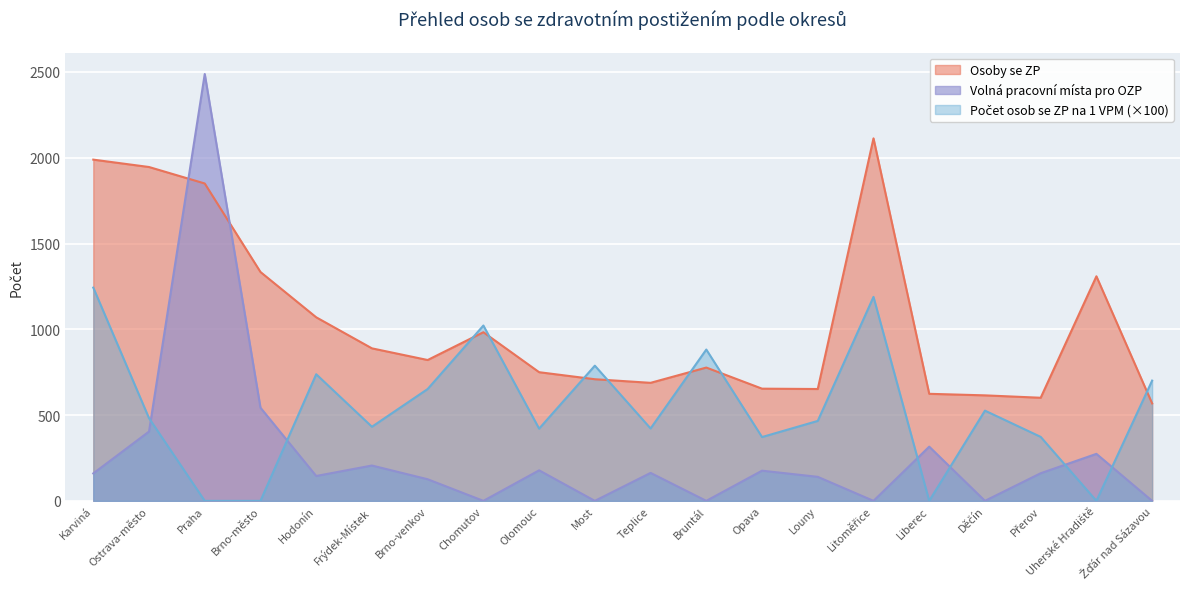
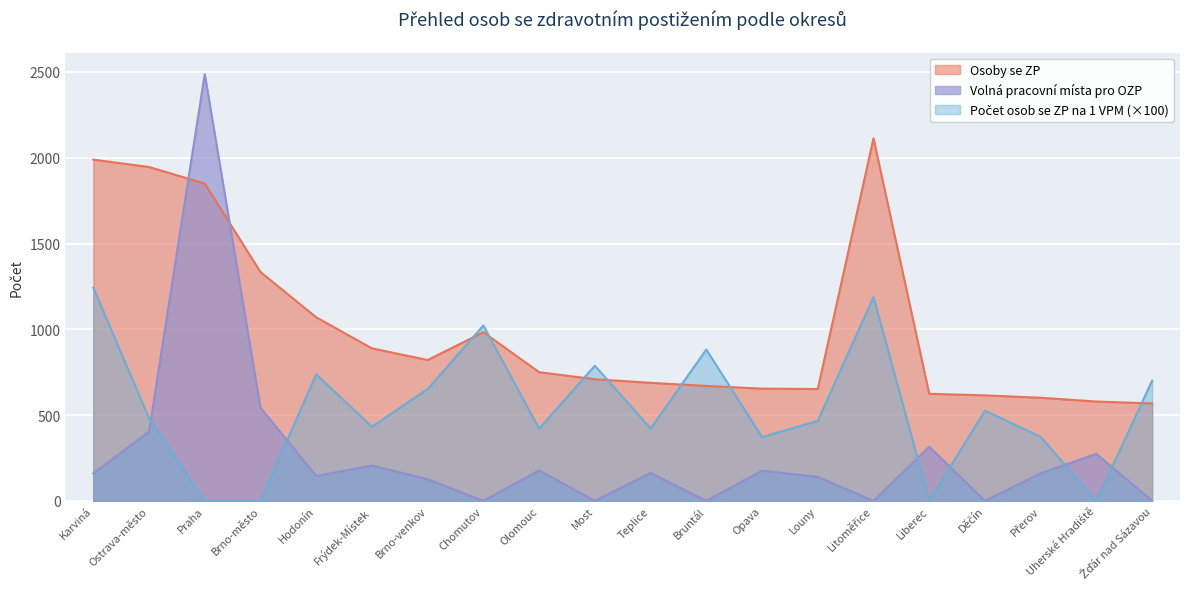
Osoby se ZP, Bruntál: 780 -> 670
Osoby se ZP, Uherské Hradiště: 1310 -> 580
